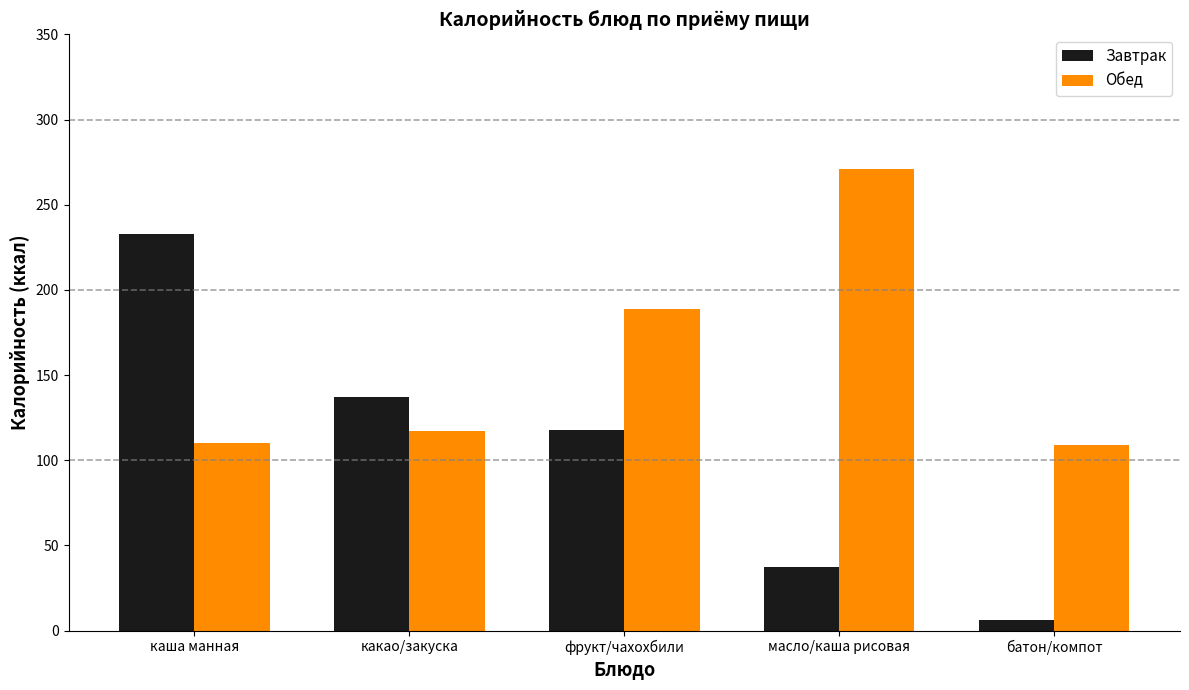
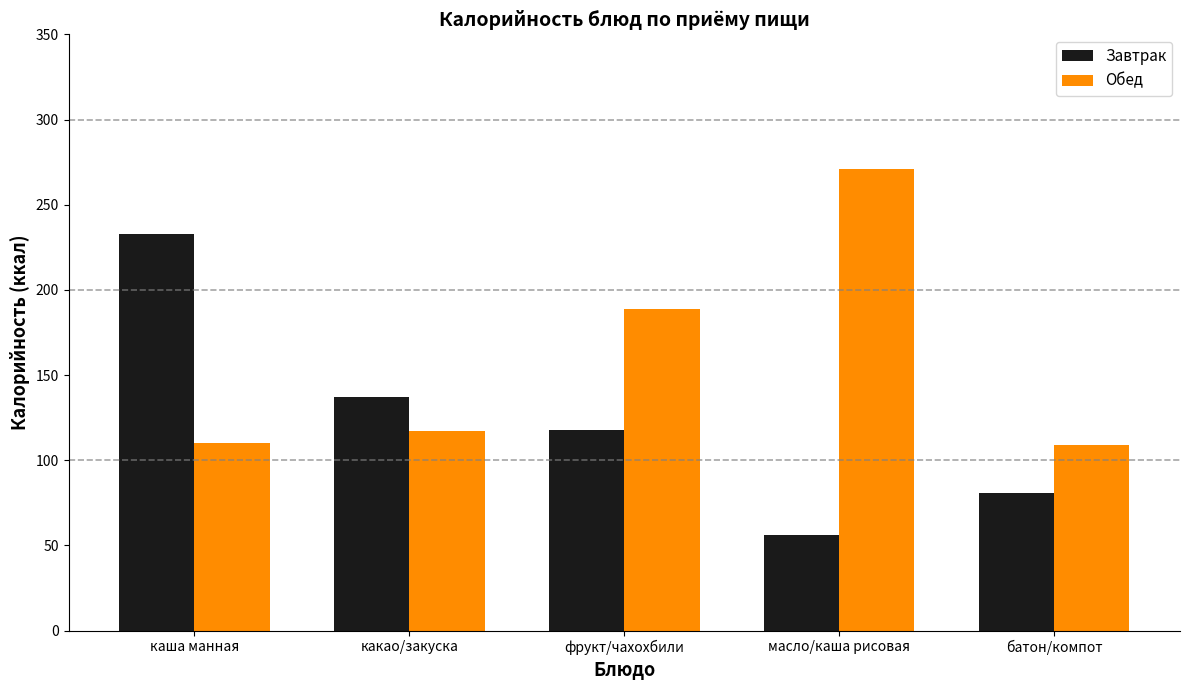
Завтрак, масло/каша рисовая: 37 -> 56
Завтрак, батон/компот: 6 -> 81
